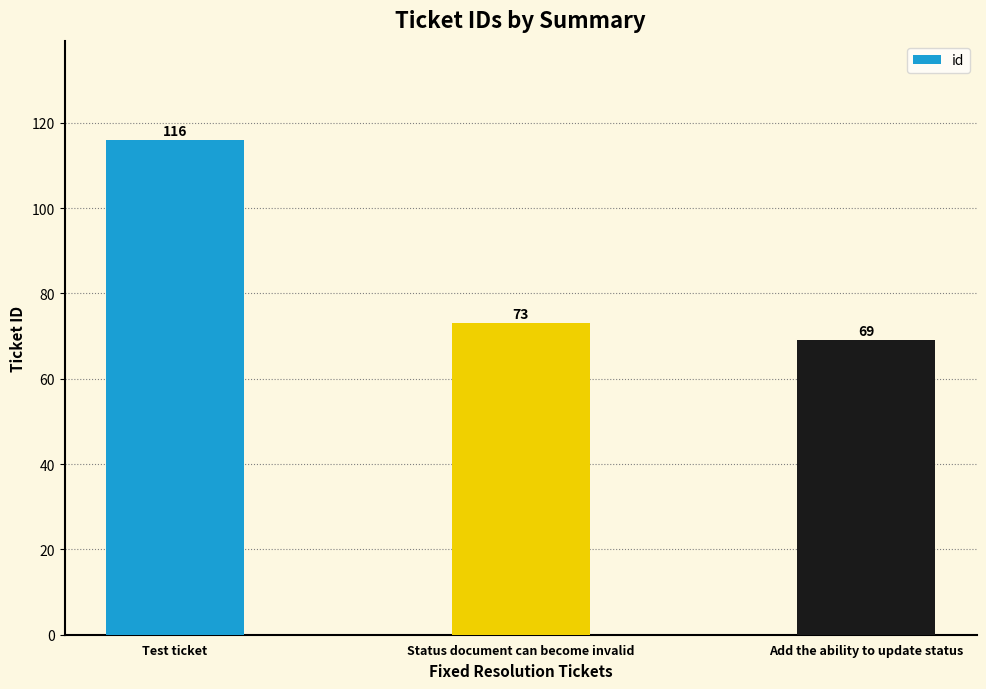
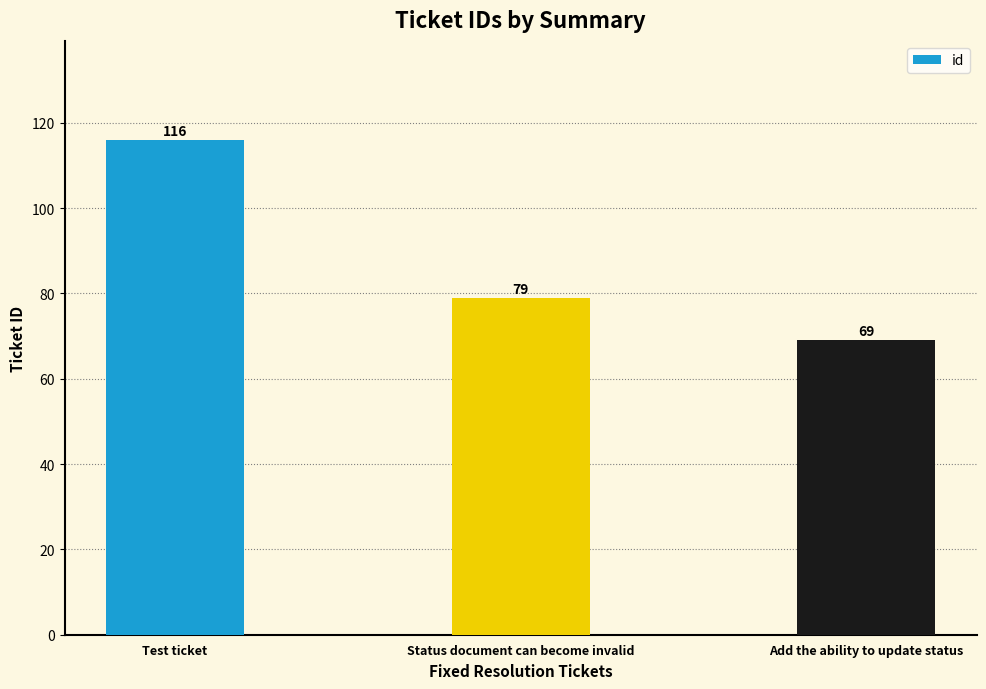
Status document can become invalid: 73 -> 79
